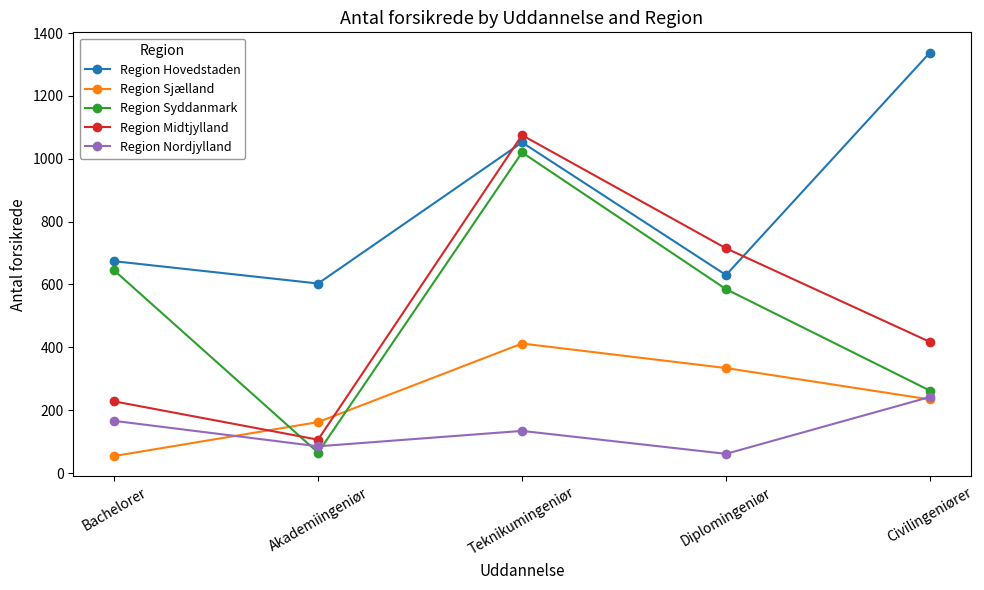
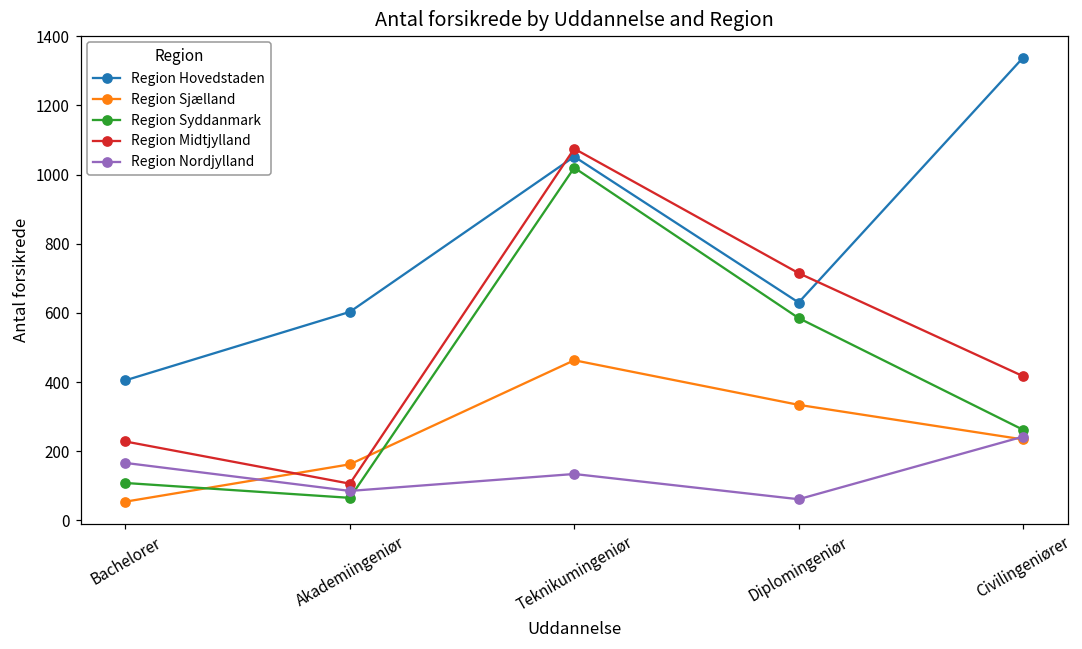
Region Hovedstaden, Bachelorer: 670 -> 410
Region Syddanmark, Bachelorer: 650 -> 110
Region Sjælland, Teknikumingeniør: 410 -> 460
